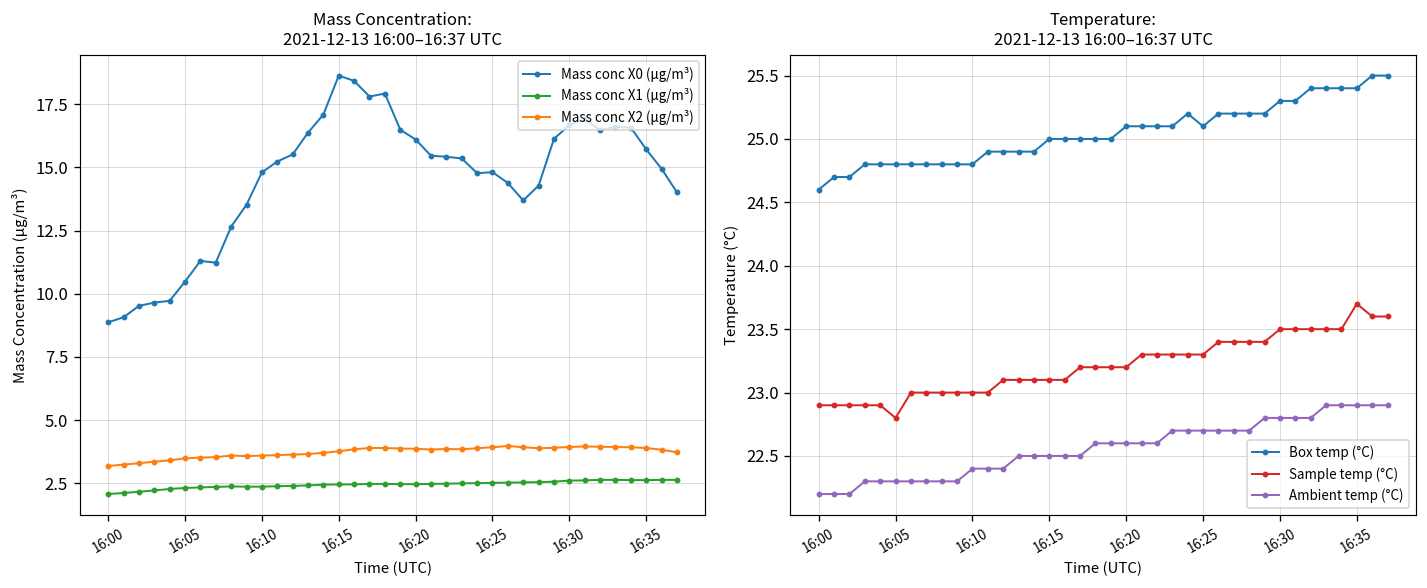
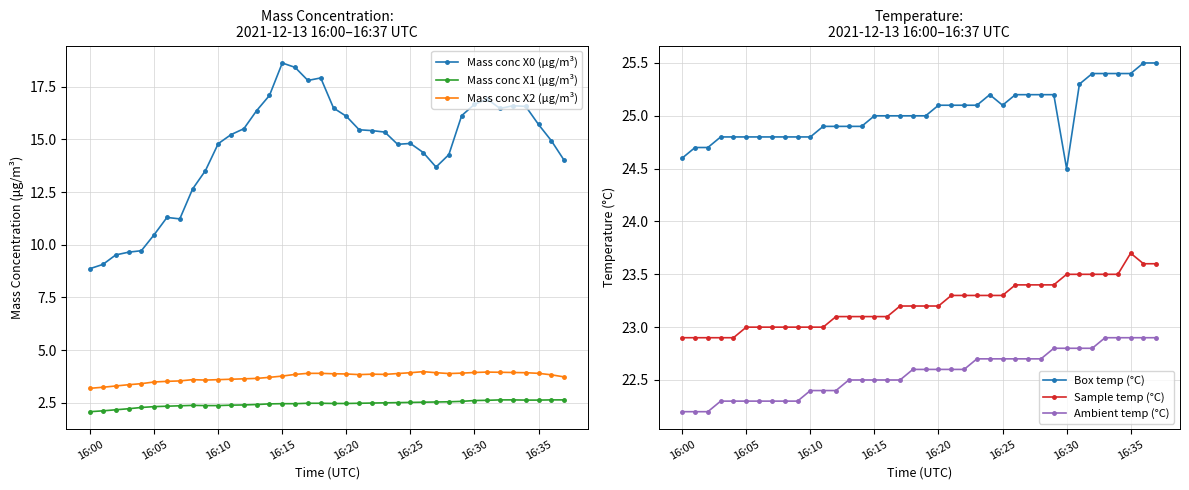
Temperature: 2021-12-13 16:00–16:37 UTC, Sample temp (°C), 16:05: 22.8 -> 23.0
Temperature: 2021-12-13 16:00–16:37 UTC, Box temp (°C), 16:30: 25.3 -> 24.5
